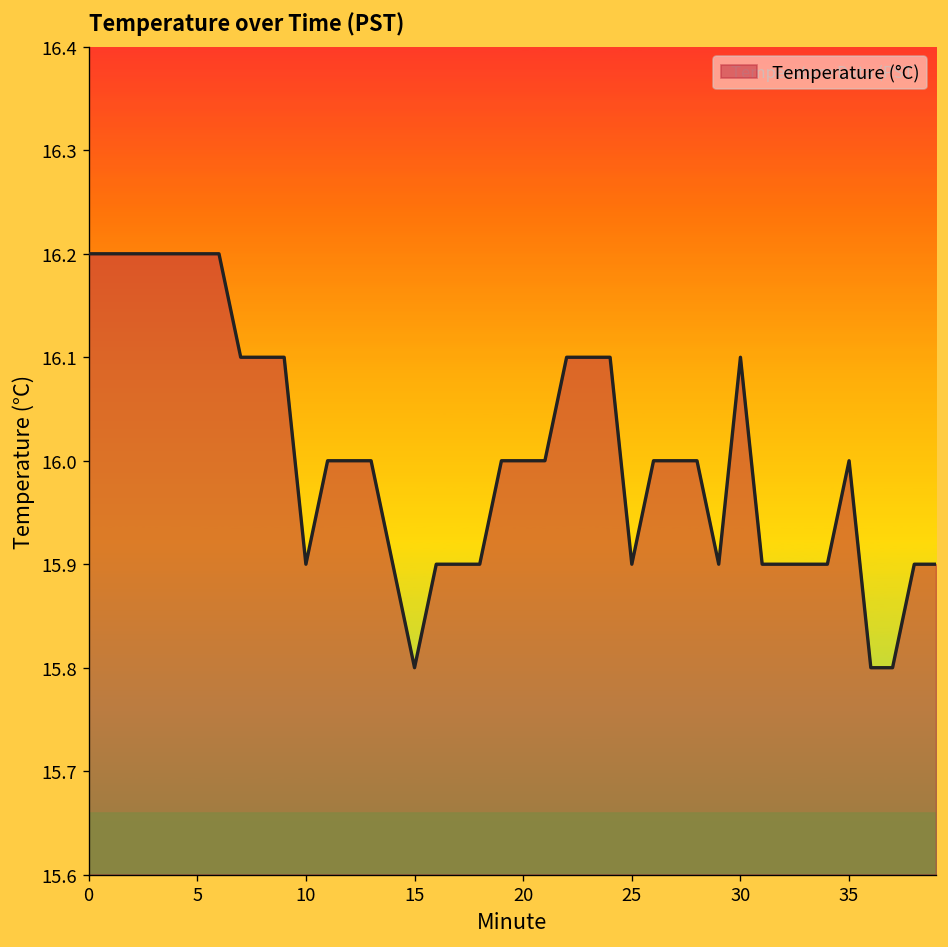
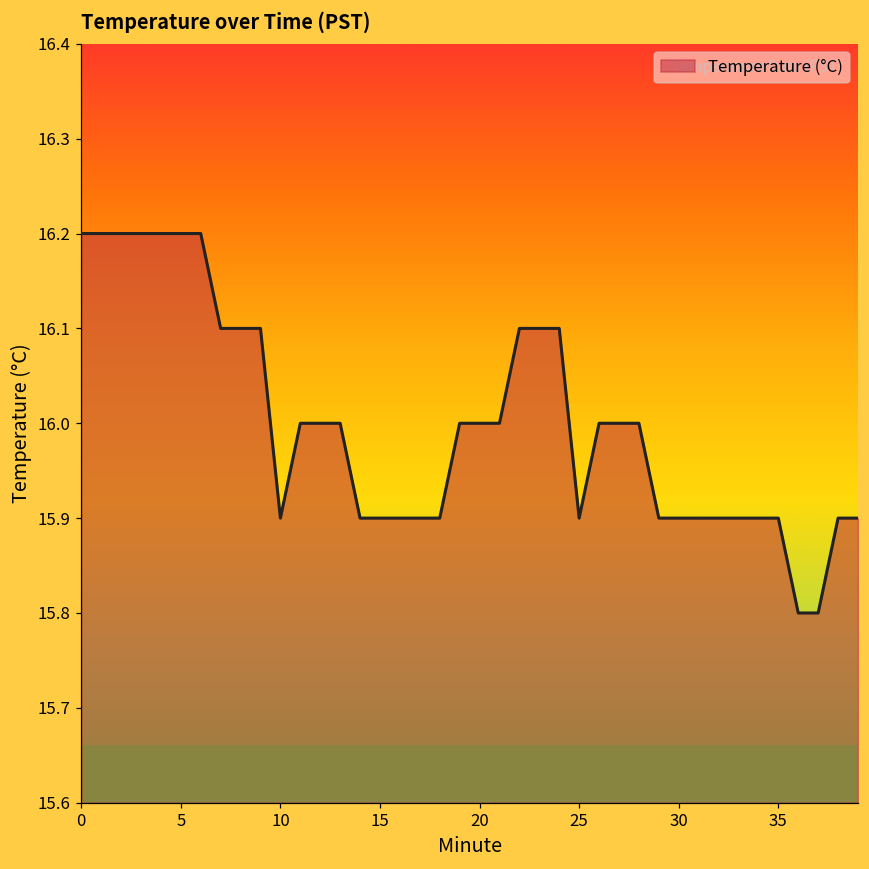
15: 15.8 -> 15.9
30: 16.1 -> 15.9
35: 16.0 -> 15.9
